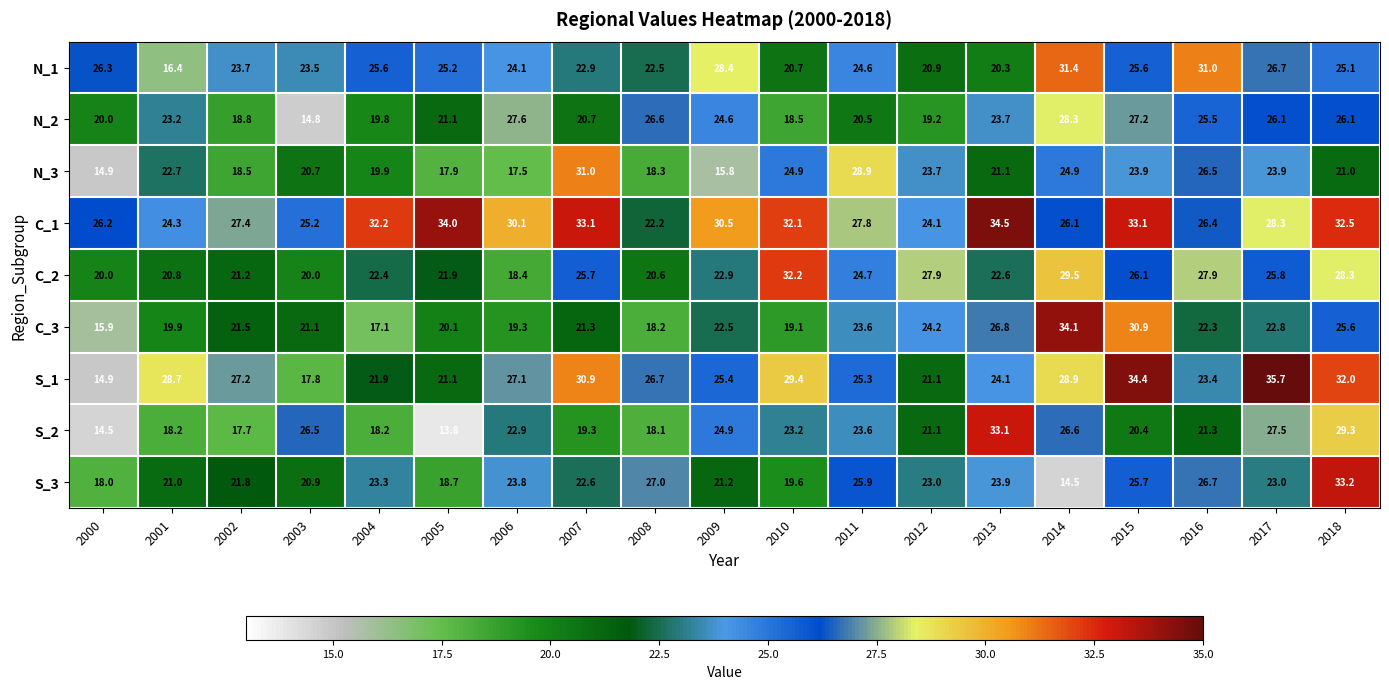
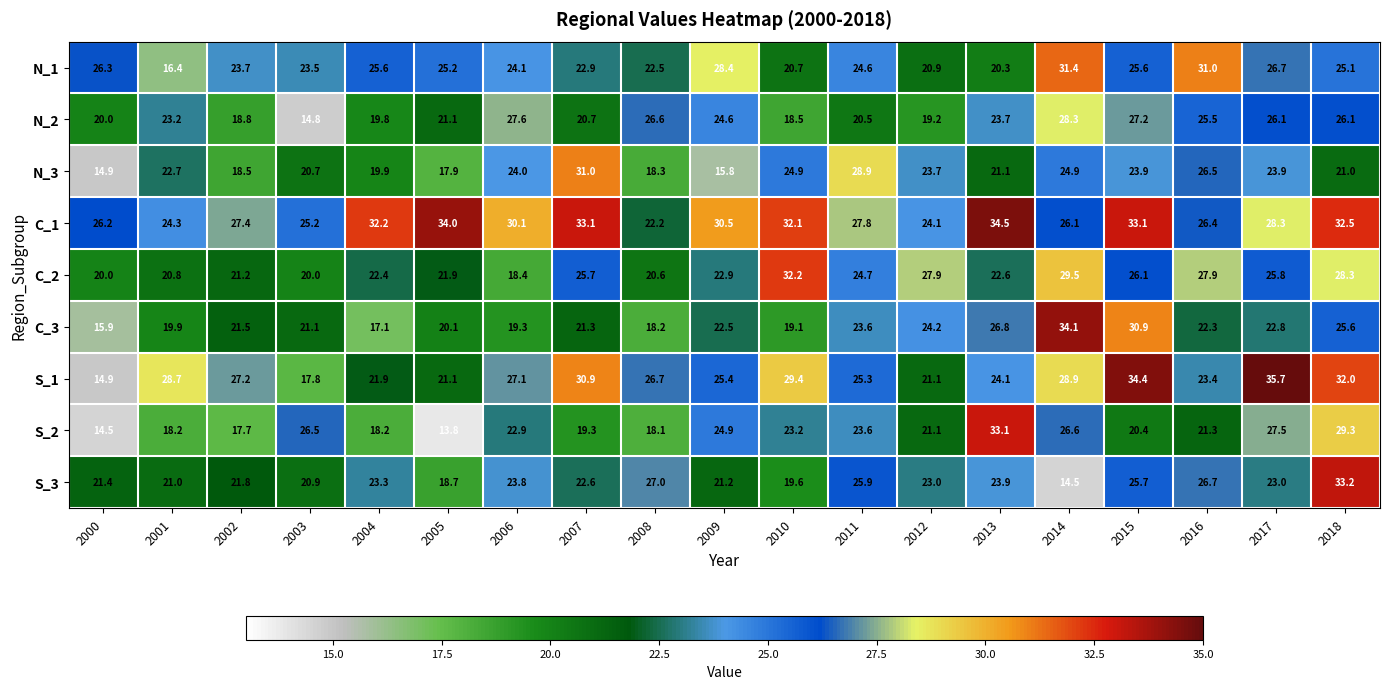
N_3, 2006: 17.5 -> 24.0
S_3, 2000: 18.0 -> 21.4
